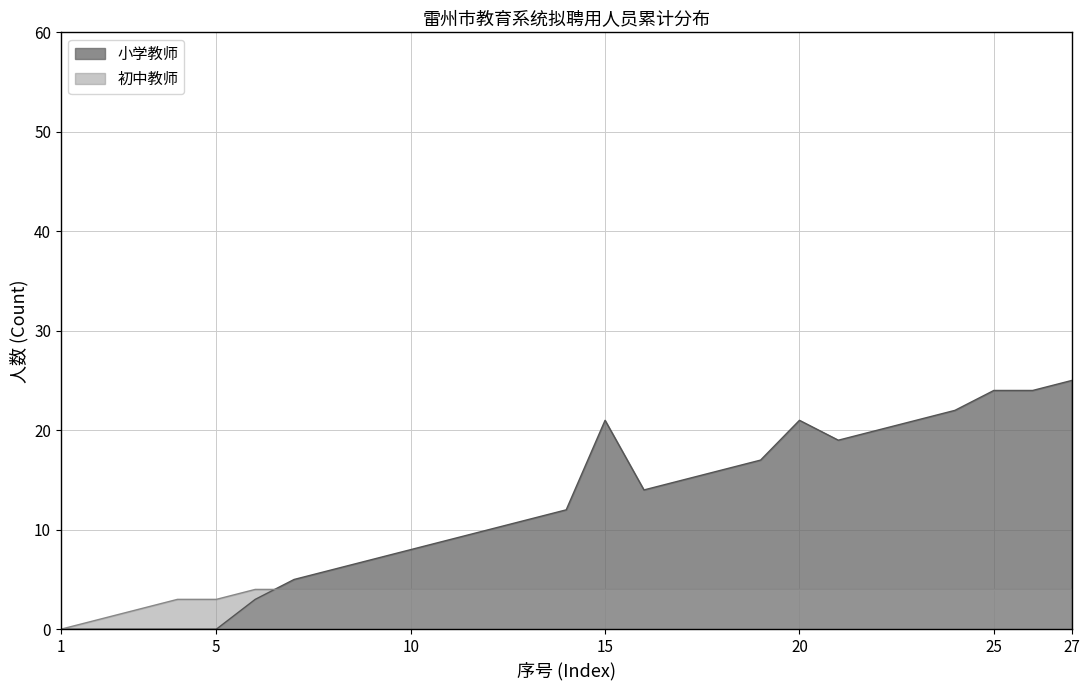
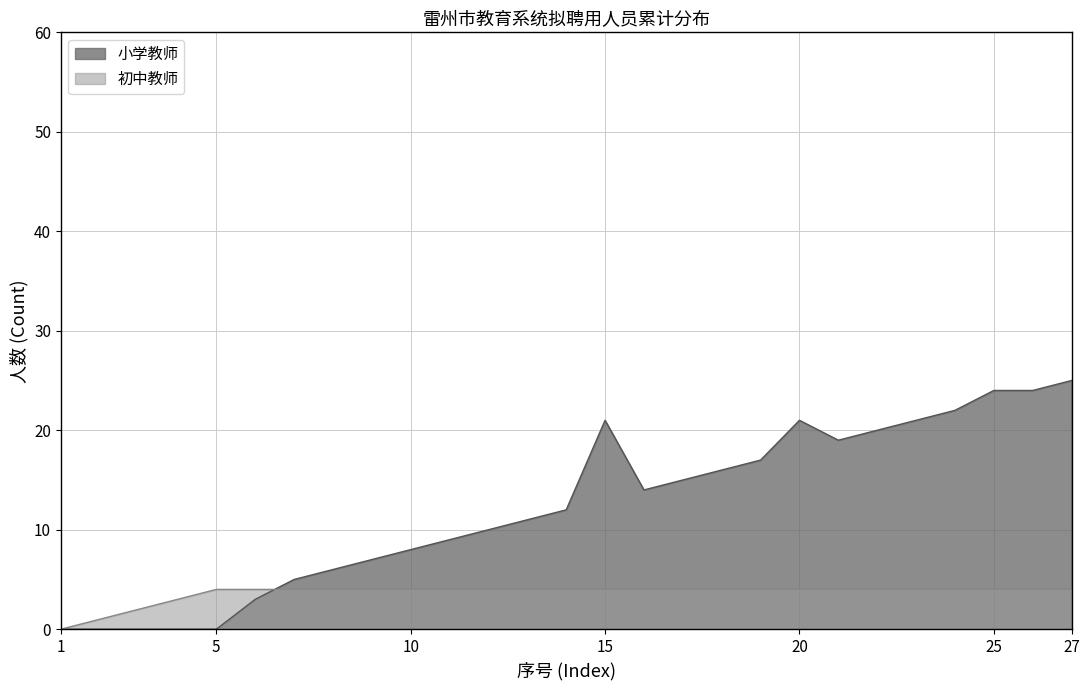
初中教师, 5: 3 -> 4
